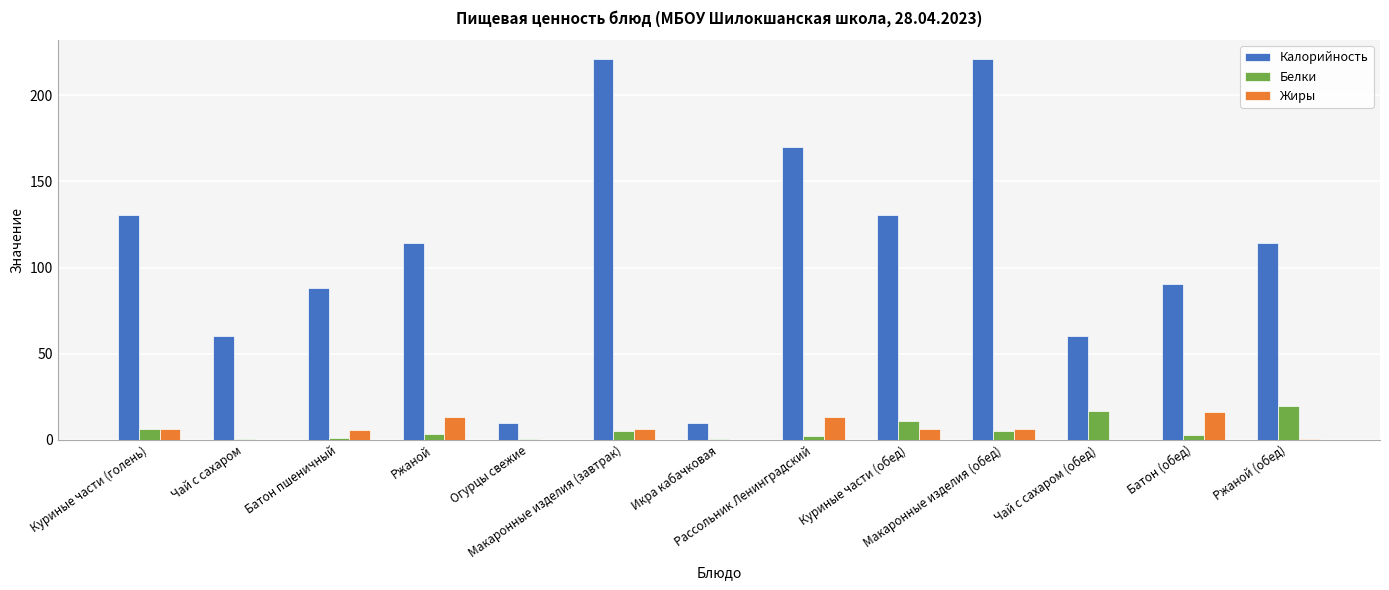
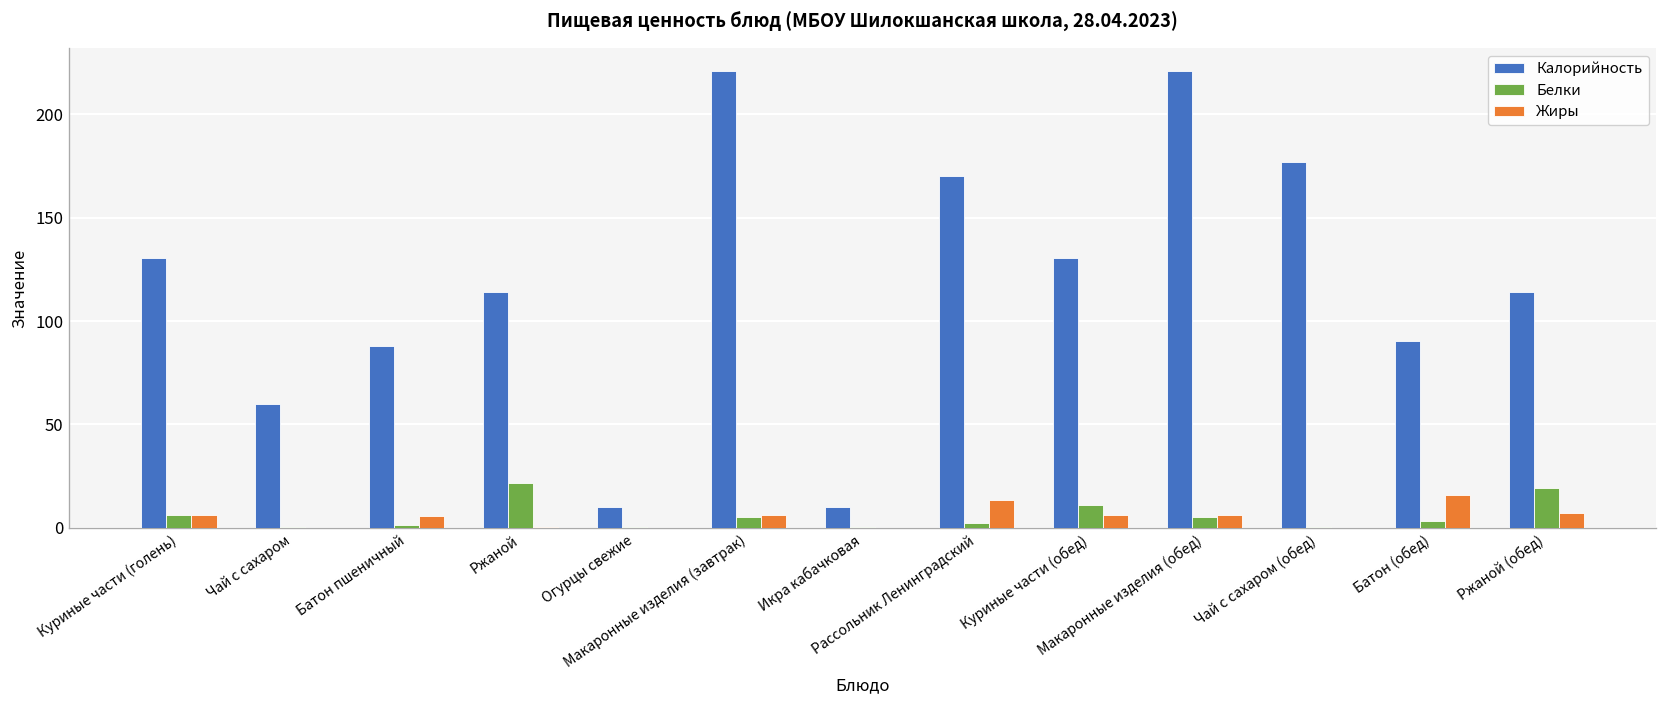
Белки, Ржаной: 3 -> 22
Жиры, Ржаной: 13 -> 0
Калорийность, Чай с сахаром (обед): 60 -> 177
Белки, Чай с сахаром (обед): 17 -> 0
Жиры, Ржаной (обед): 1 -> 7
